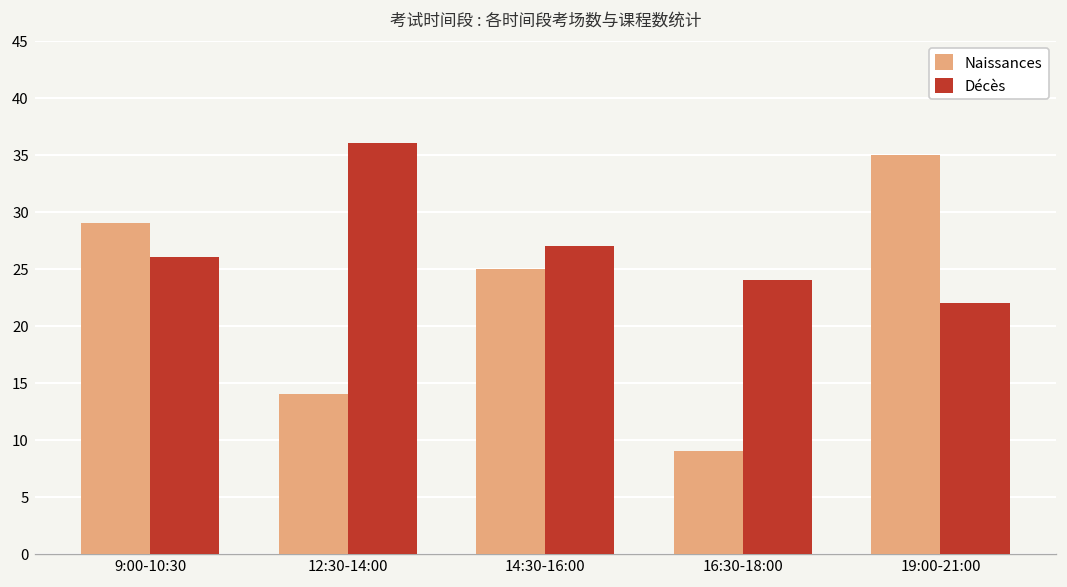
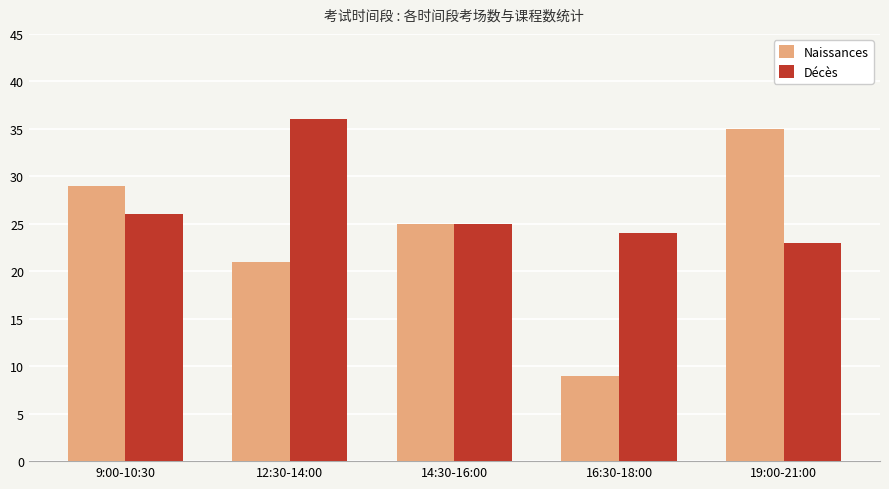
Naissances, 12:30-14:00: 14 -> 21
Décès, 14:30-16:00: 27 -> 25
Décès, 19:00-21:00: 22 -> 23
